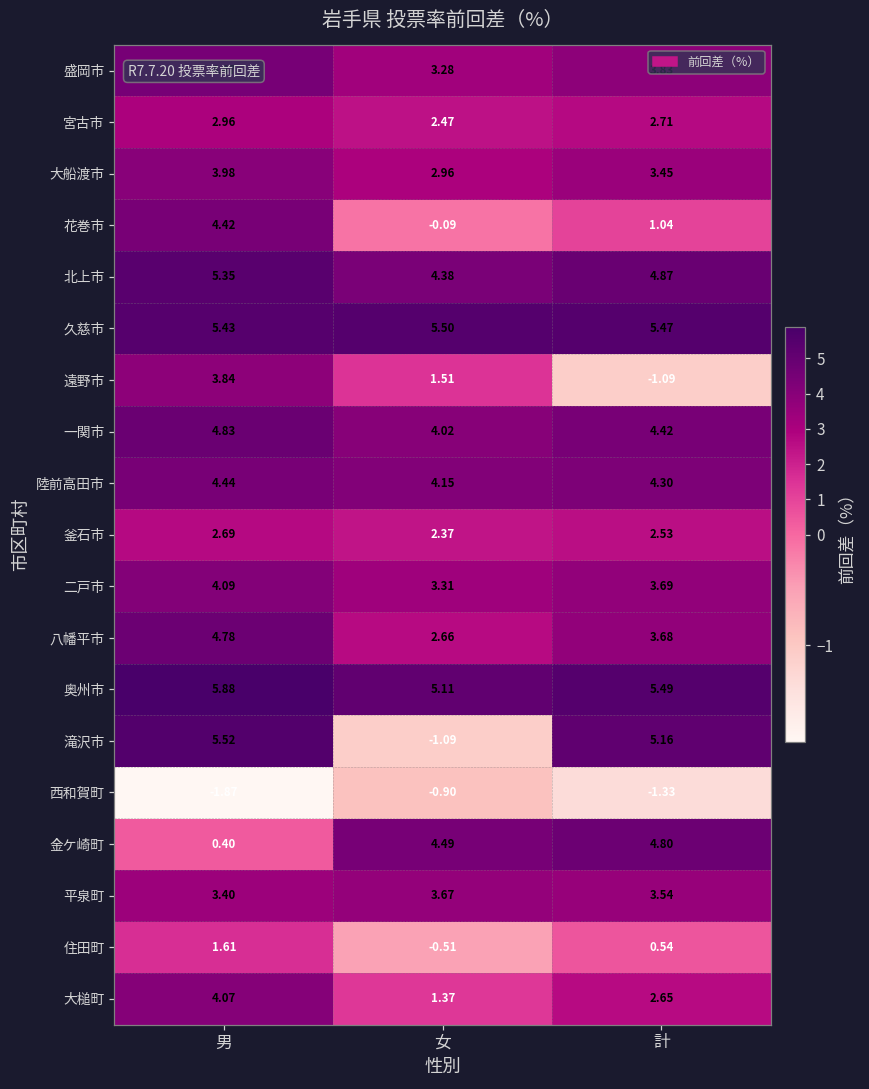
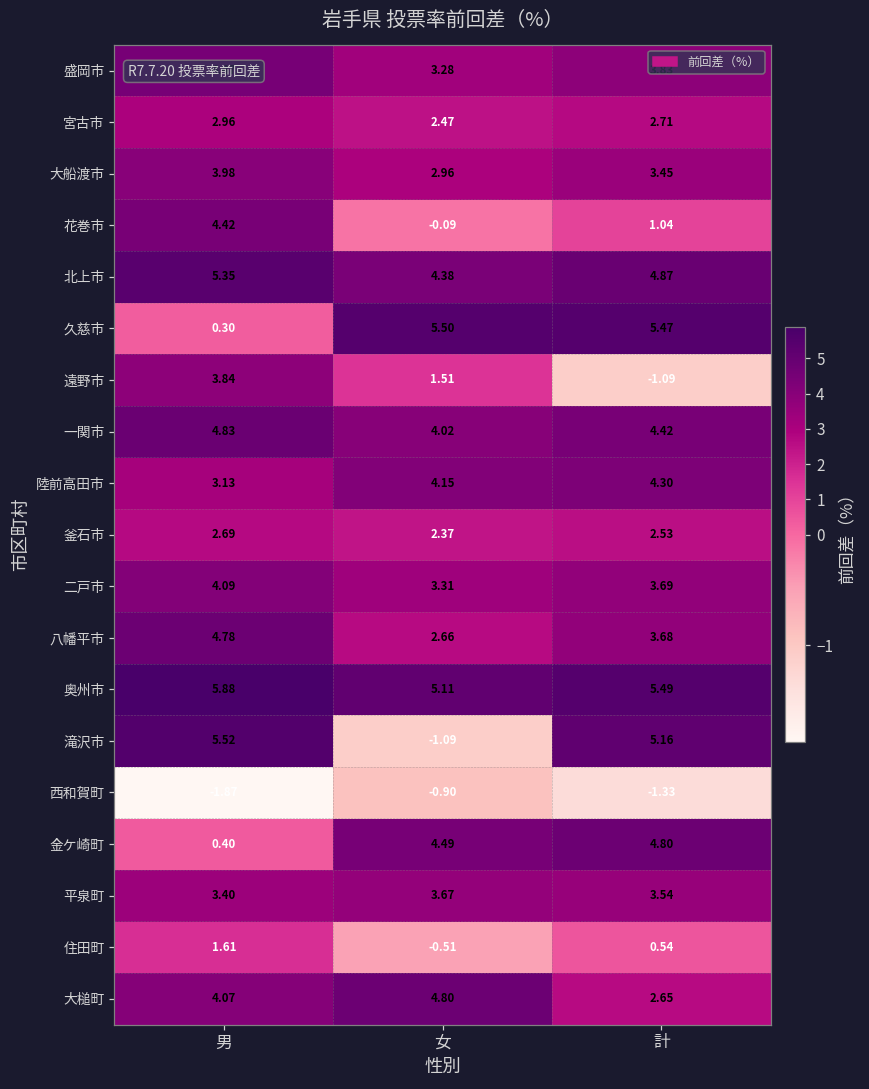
久慈市, 男: 5.43 -> 0.30
陸前高田市, 男: 4.44 -> 3.13
大槌町, 女: 1.37 -> 4.80
